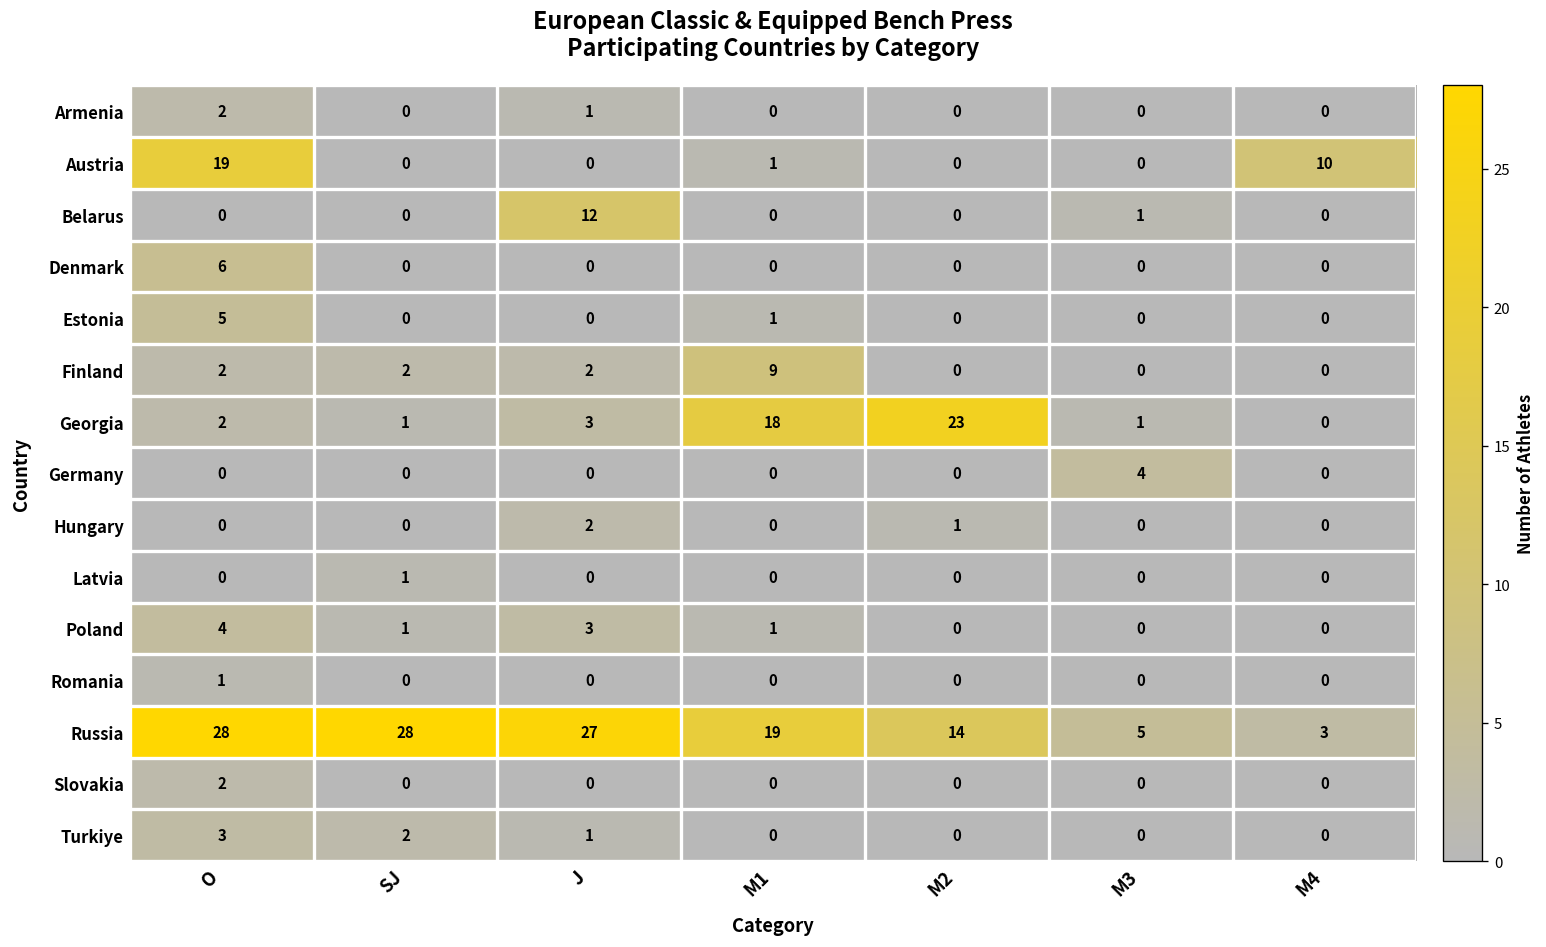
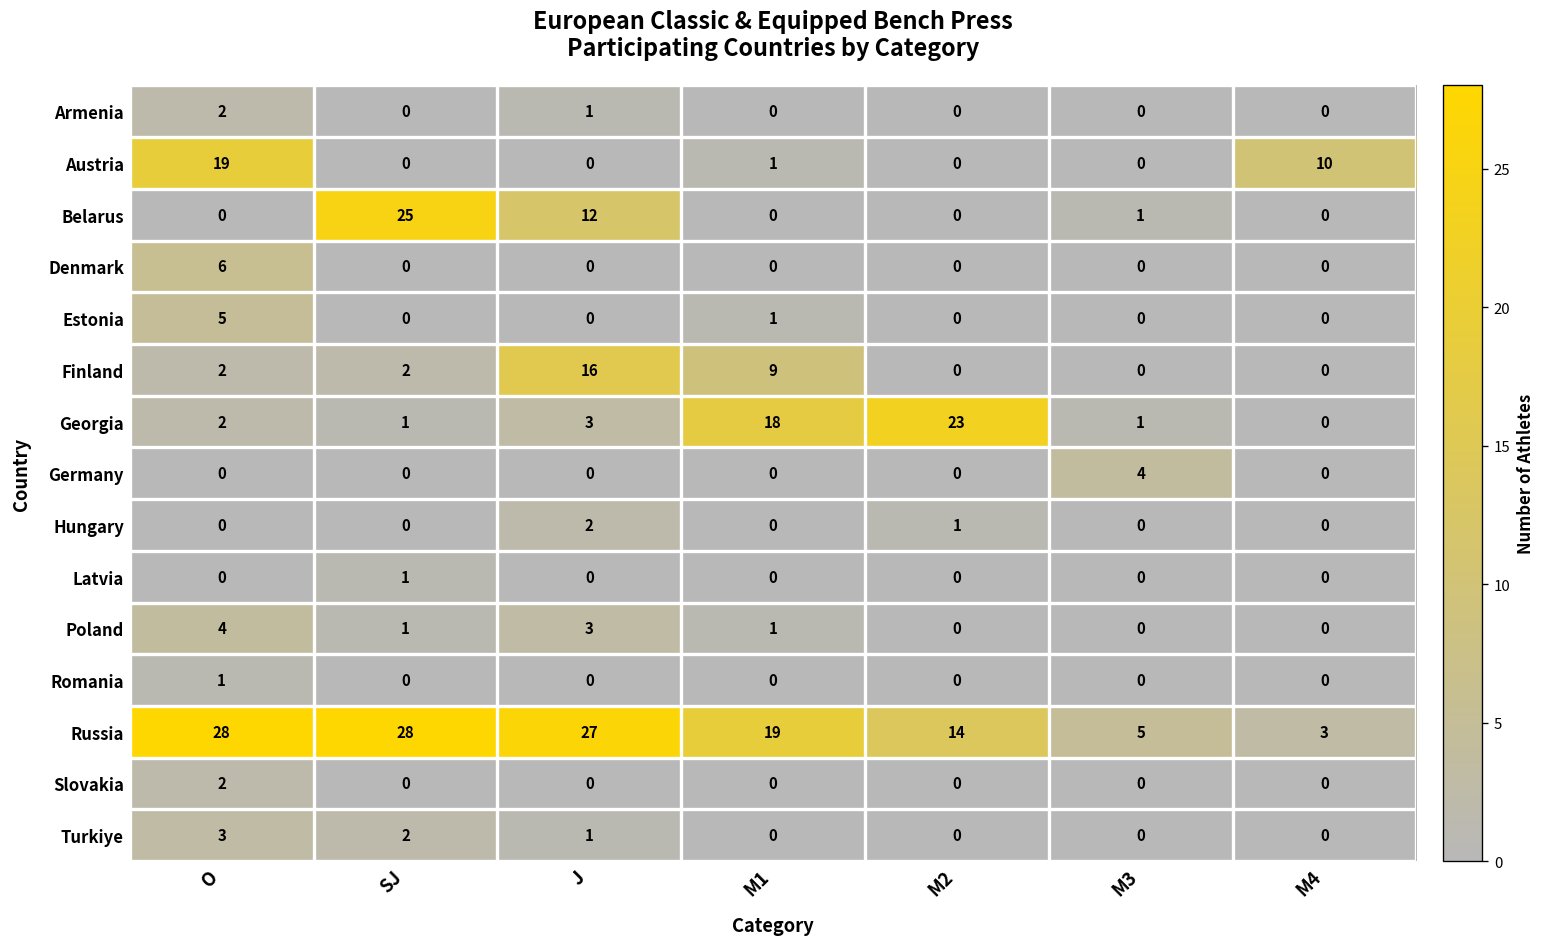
Belarus, SJ: 0 -> 25
Finland, J: 2 -> 16
